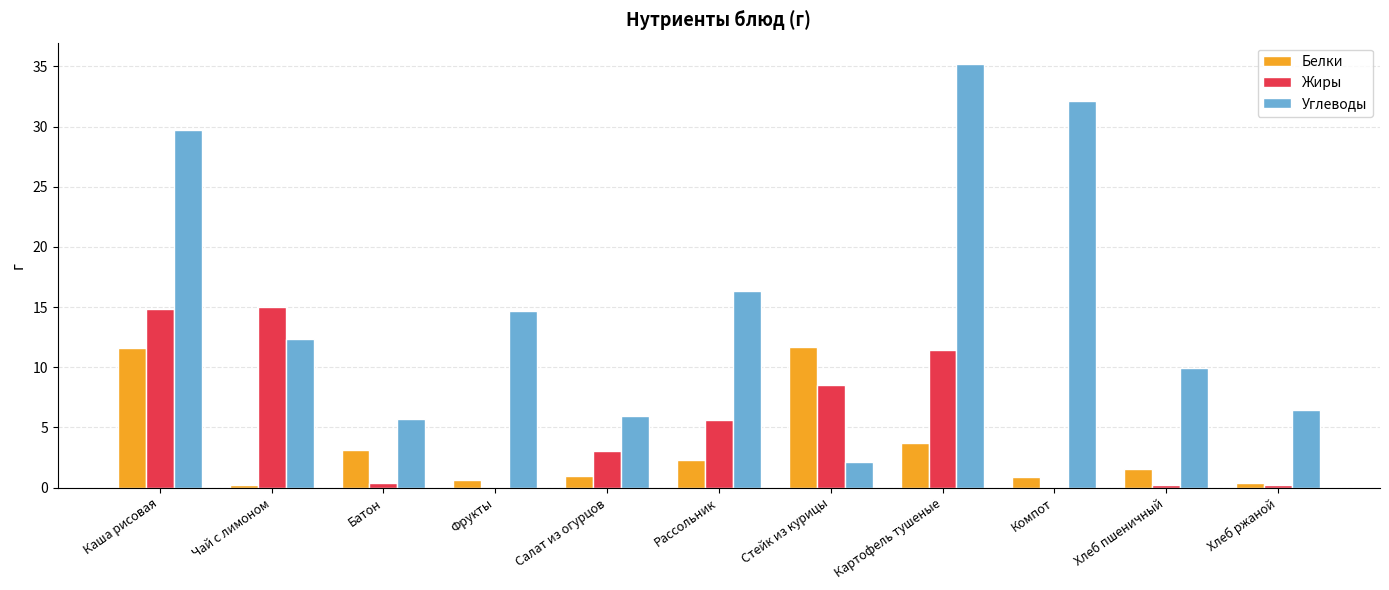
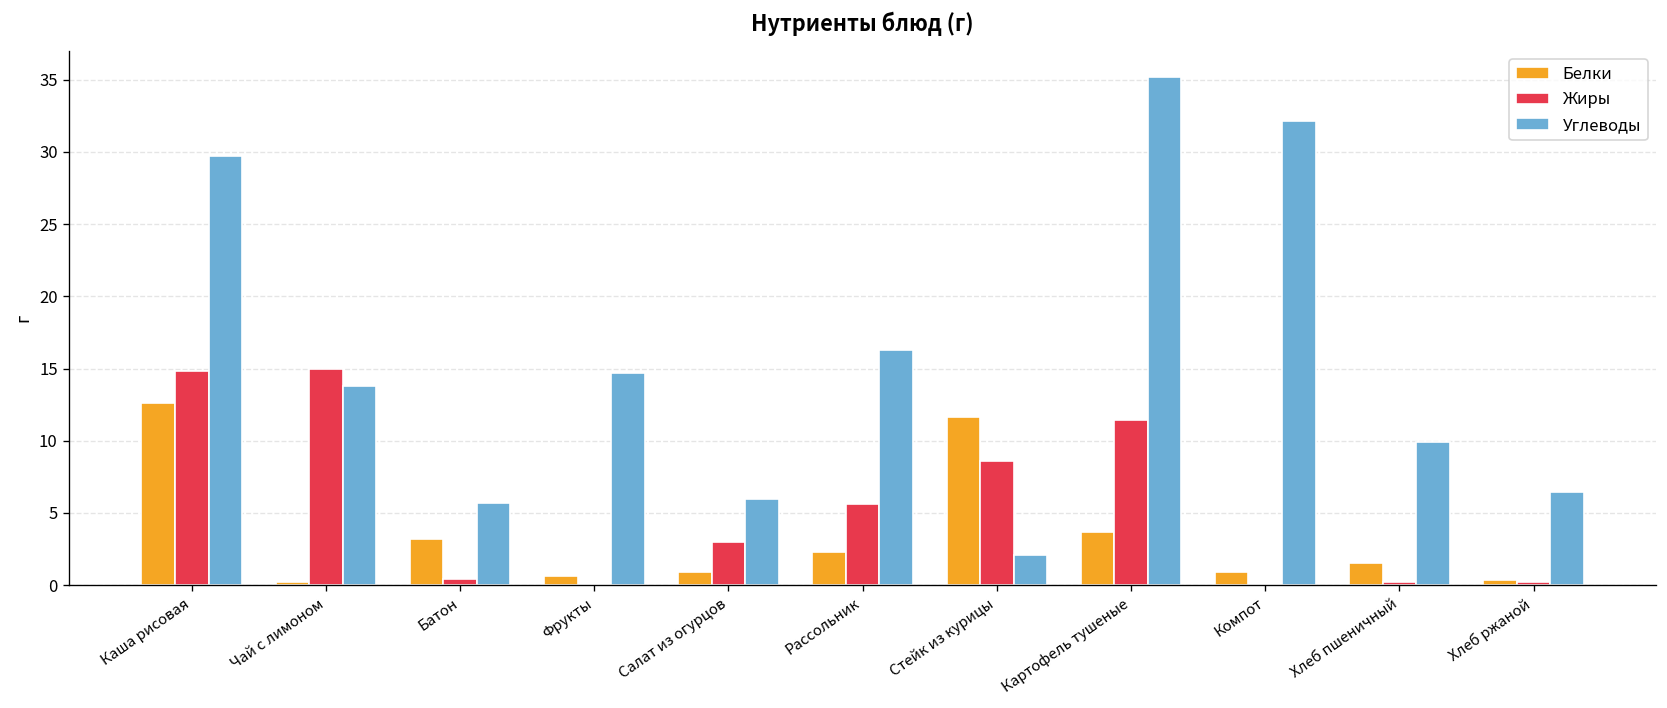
Белки, Каша рисовая: 11.6 -> 12.6
Углеводы, Чай с лимоном: 12.4 -> 13.8
